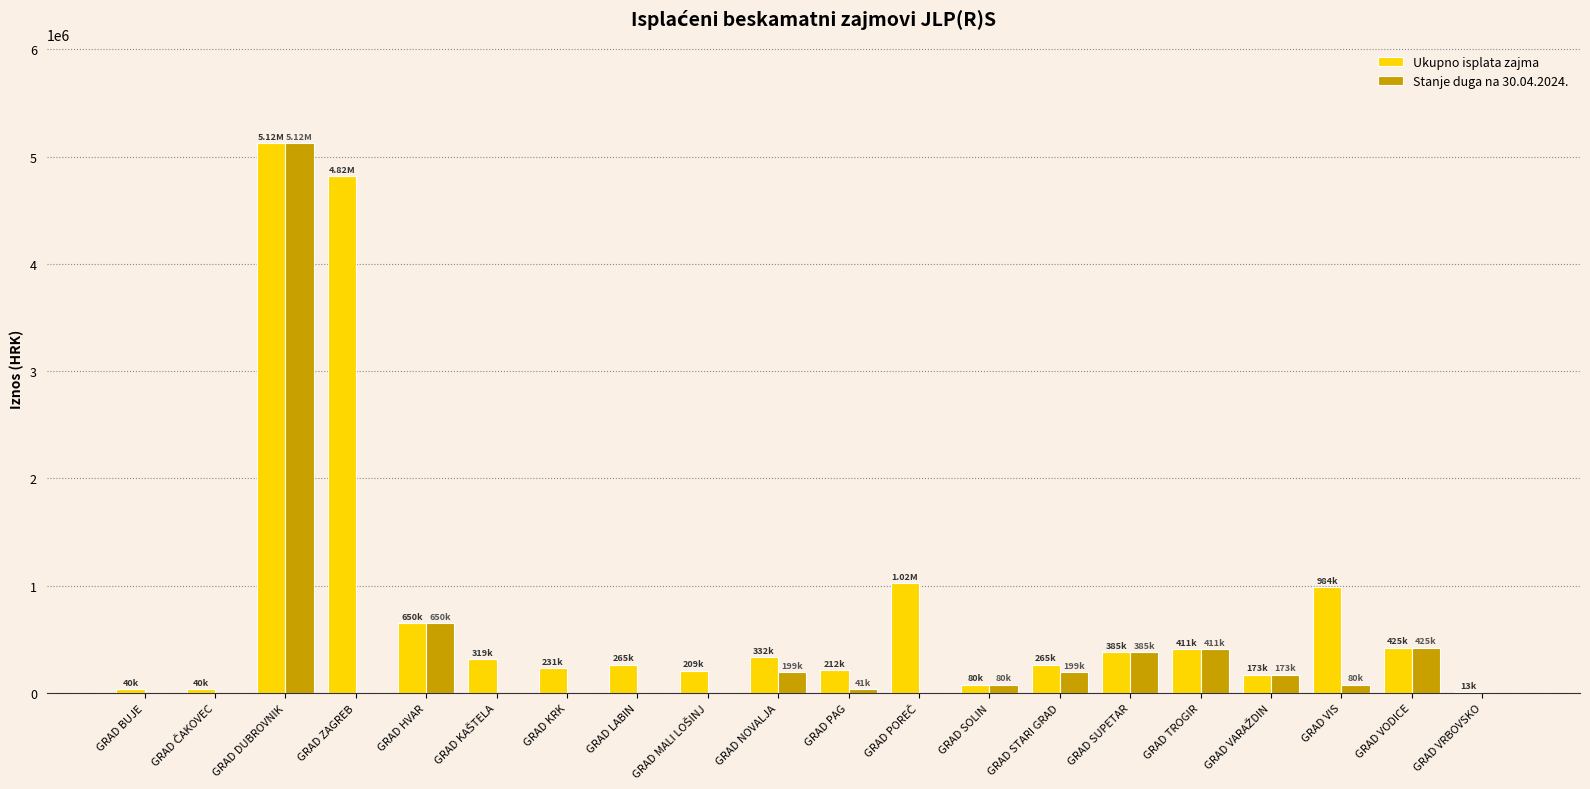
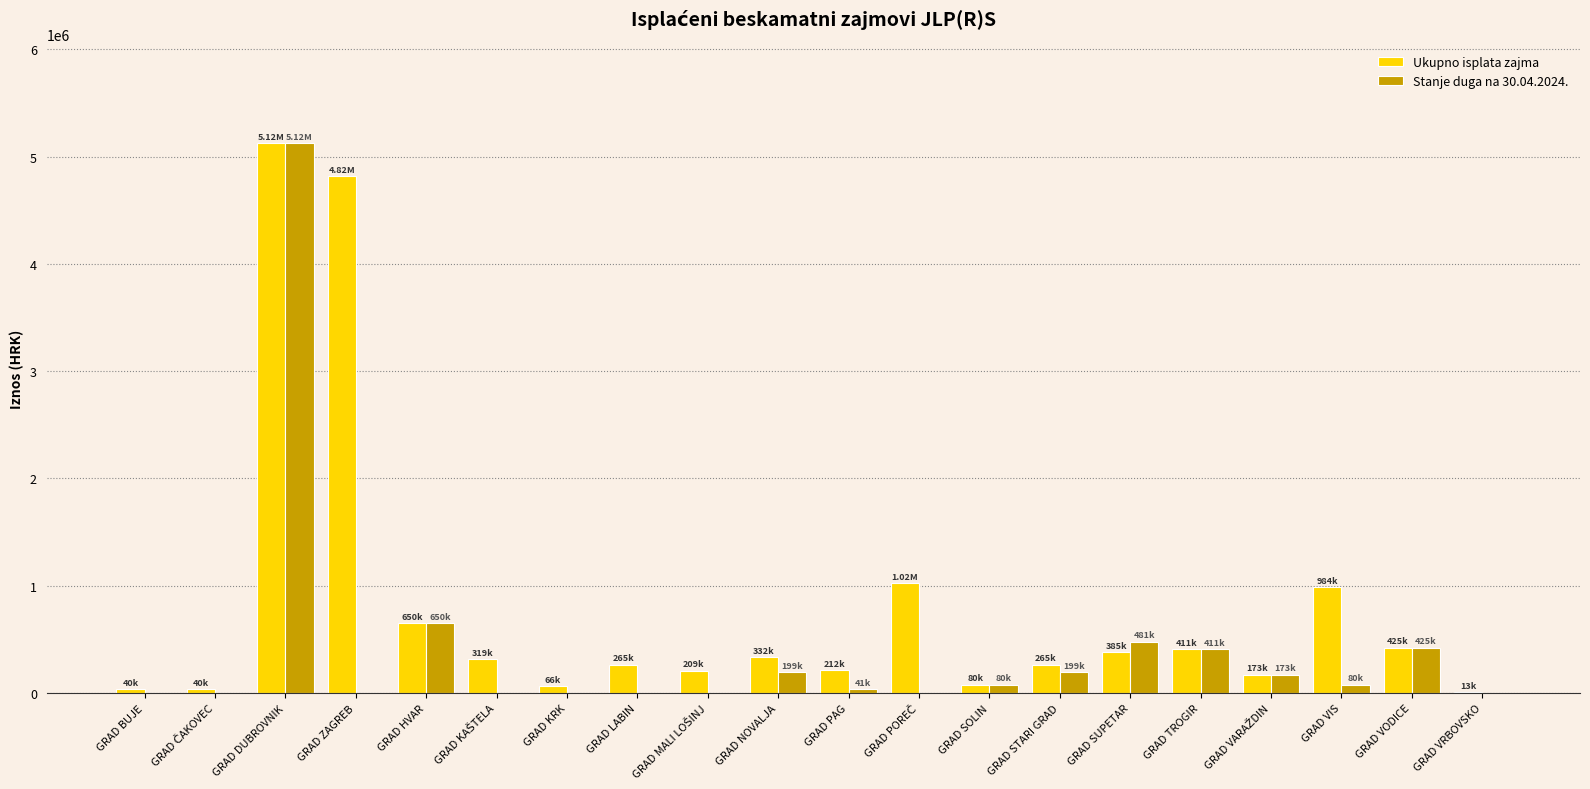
Ukupno isplata zajma, GRAD KRK: 231k -> 66k
Stanje duga na 30.04.2024., GRAD SUPETAR: 385k -> 481k
